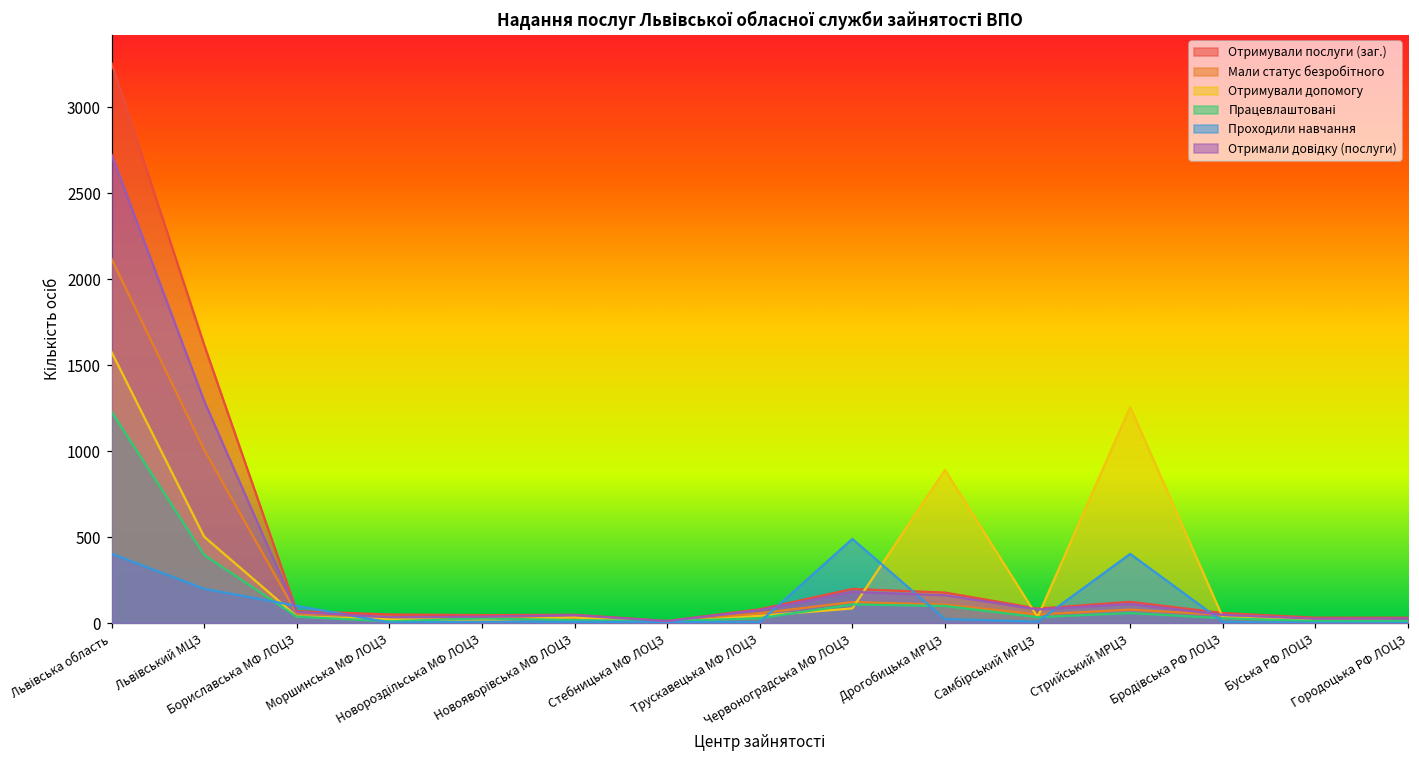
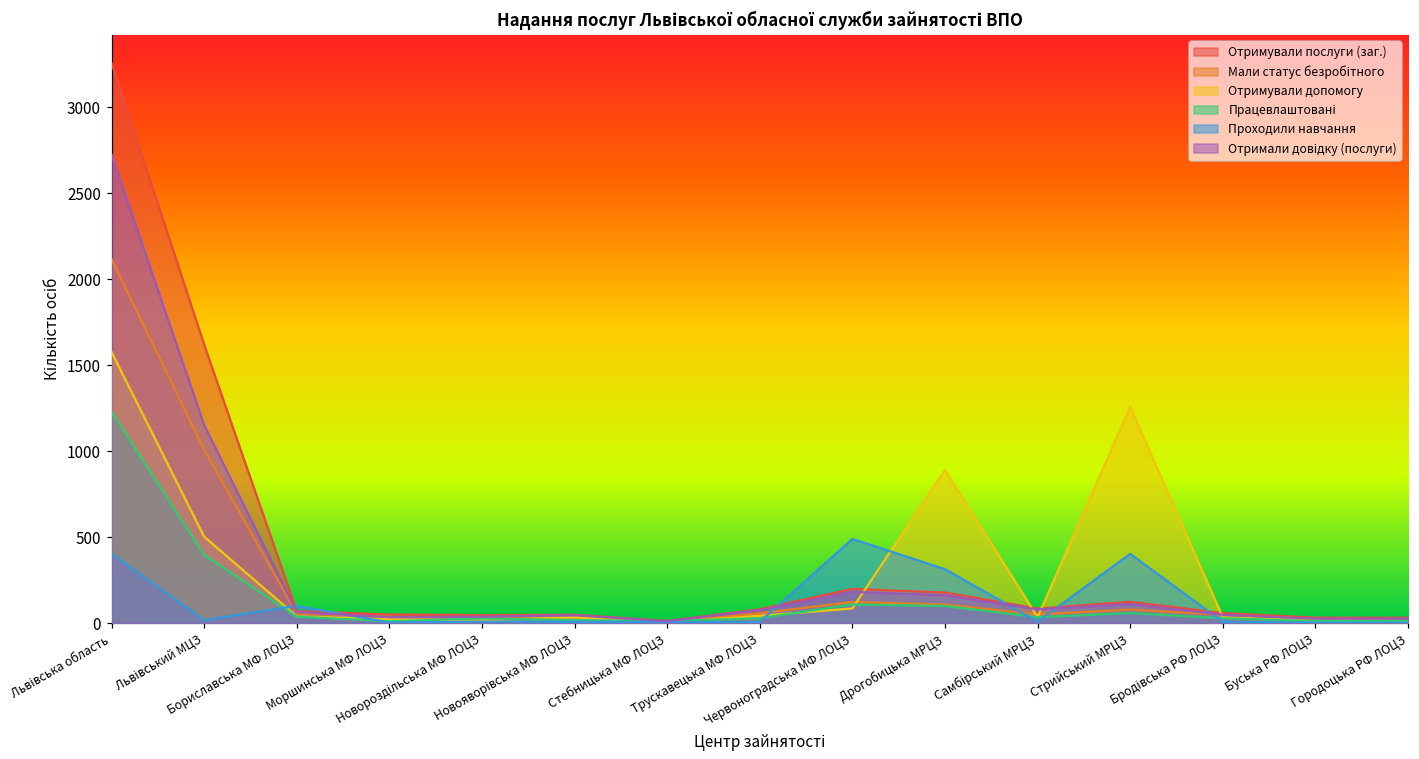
Проходили навчання, Львівський МЦЗ: 200 -> 20
Отримали довідку (послуги), Львівський МЦЗ: 1290 -> 1150
Проходили навчання, Дрогобицька МРЦЗ: 20 -> 310
